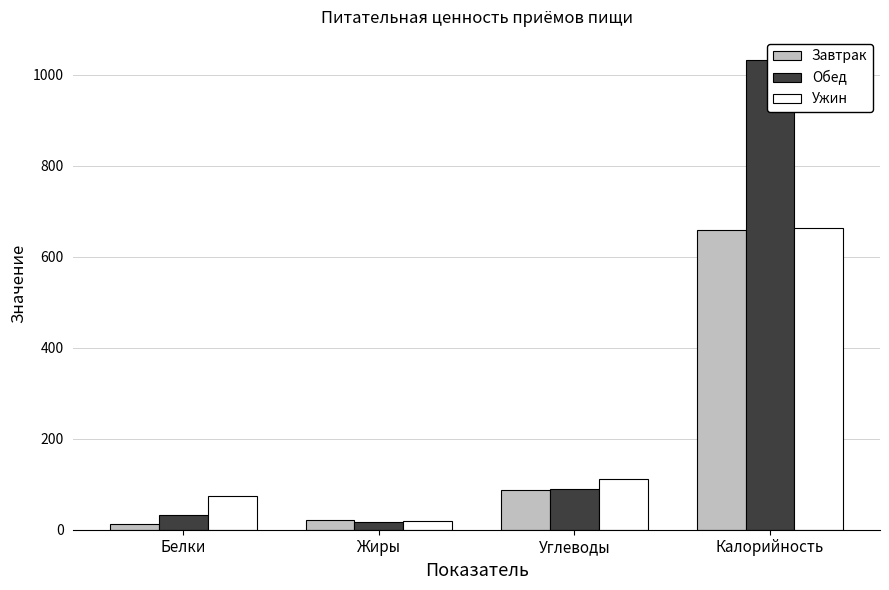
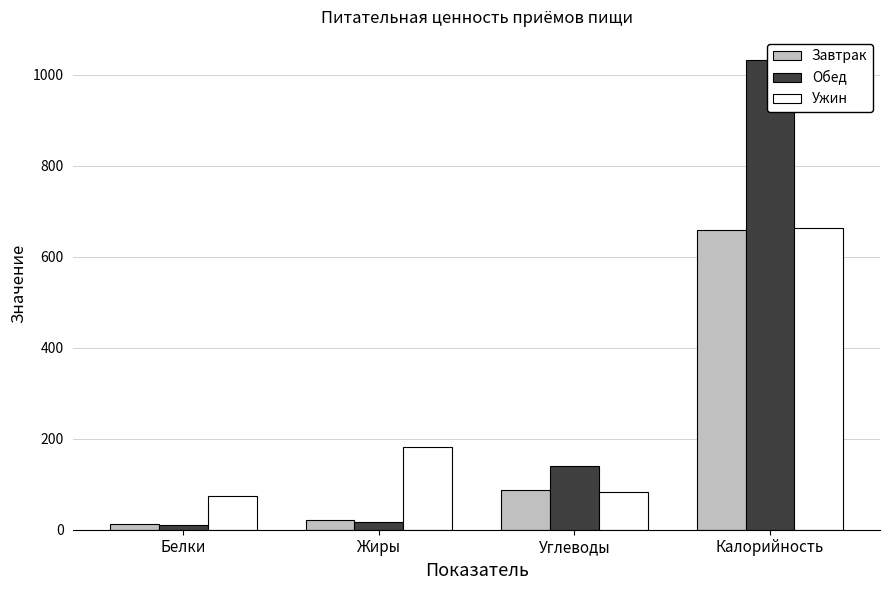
Обед, Белки: 30 -> 10
Ужин, Жиры: 20 -> 180
Обед, Углеводы: 90 -> 140
Ужин, Углеводы: 110 -> 80
